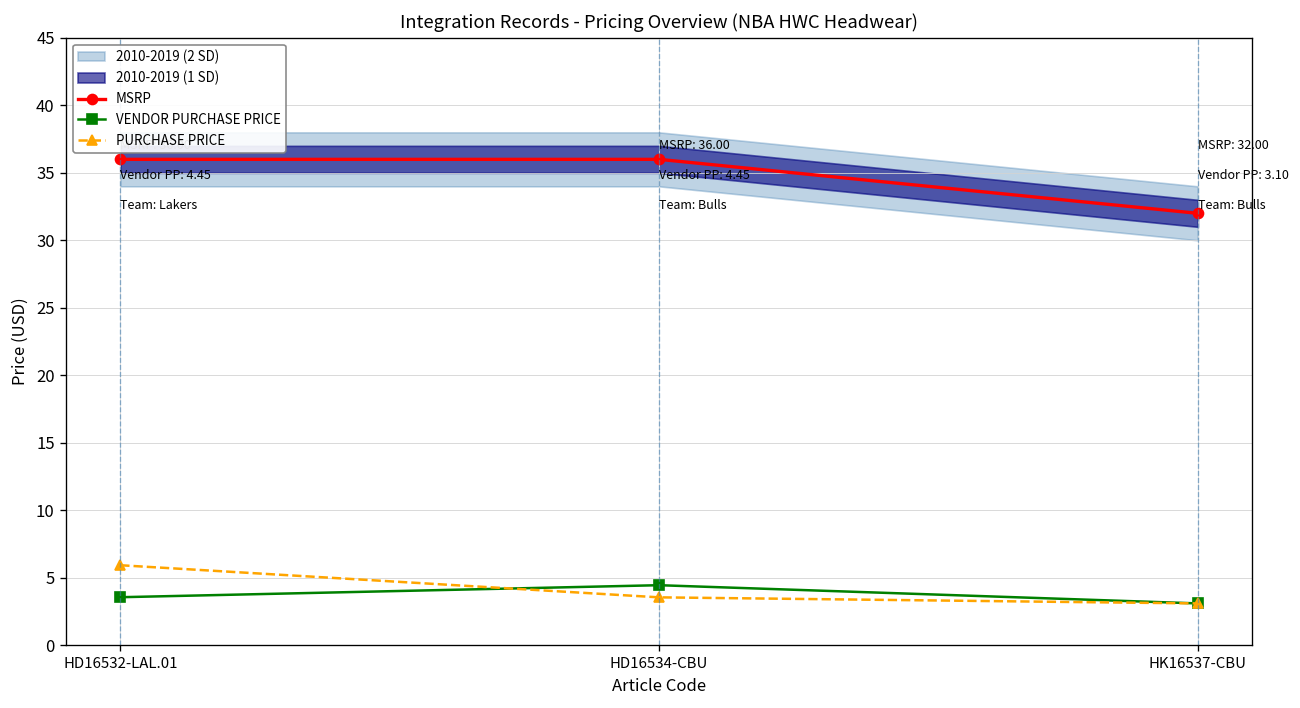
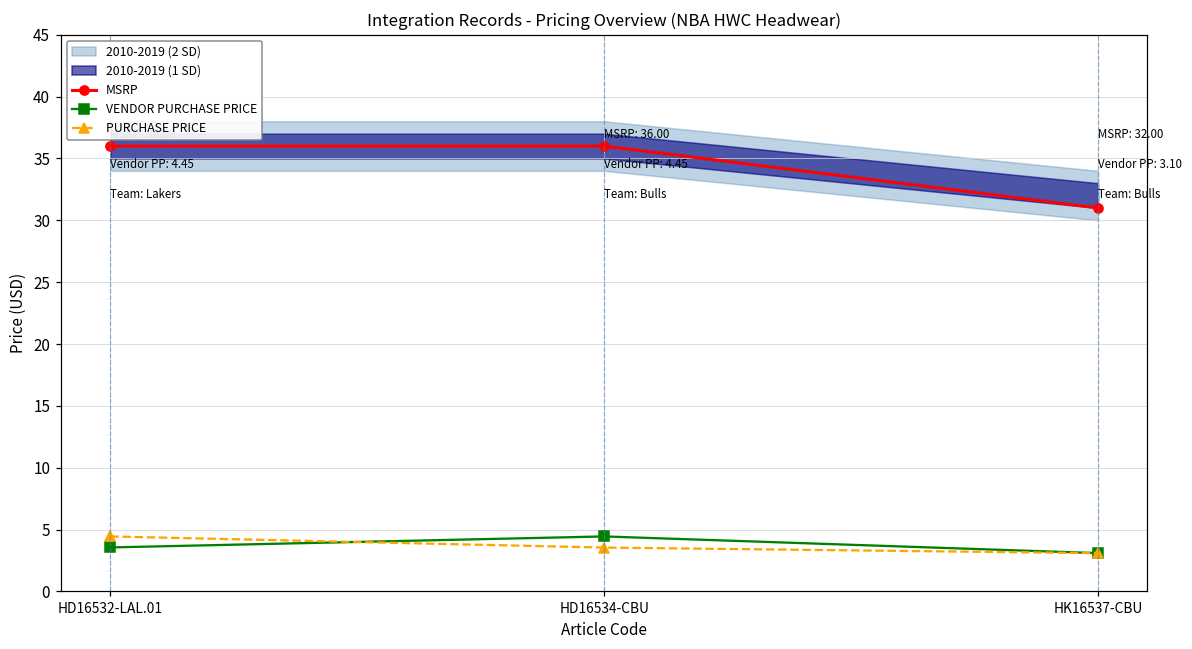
PURCHASE PRICE, HD16532-LAL.01: 5.9 -> 4.5
MSRP, HK16537-CBU: 32 -> 31
